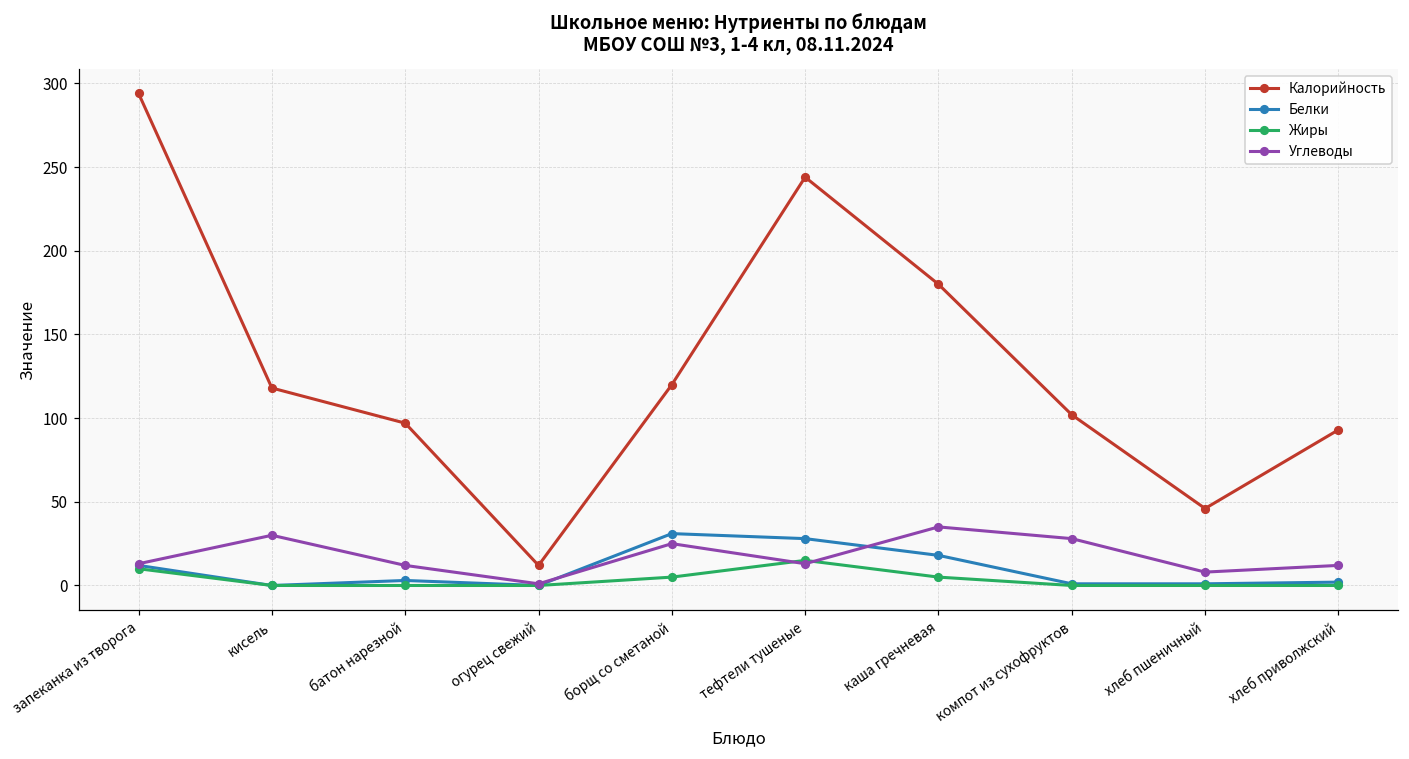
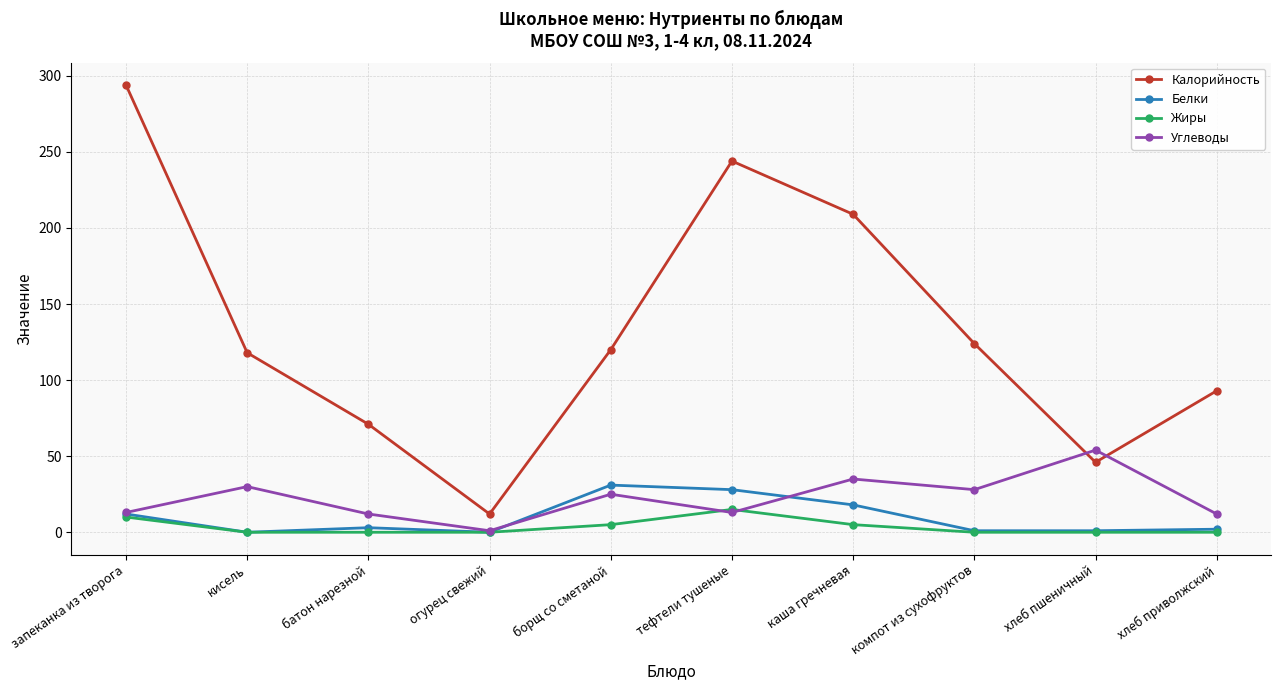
Калорийность, батон нарезной: 97 -> 71
Калорийность, каша гречневая: 180 -> 209
Калорийность, компот из сухофруктов: 102 -> 124
Углеводы, хлеб пшеничный: 8 -> 54
